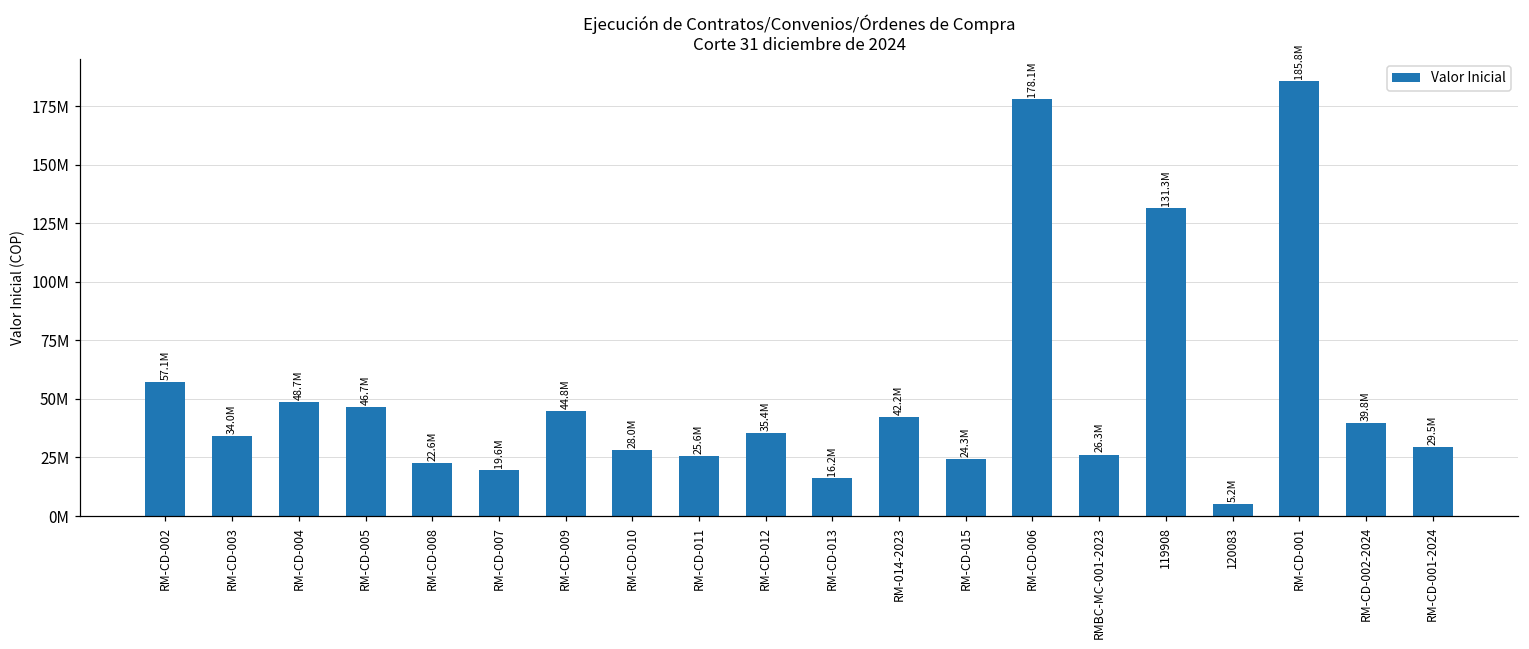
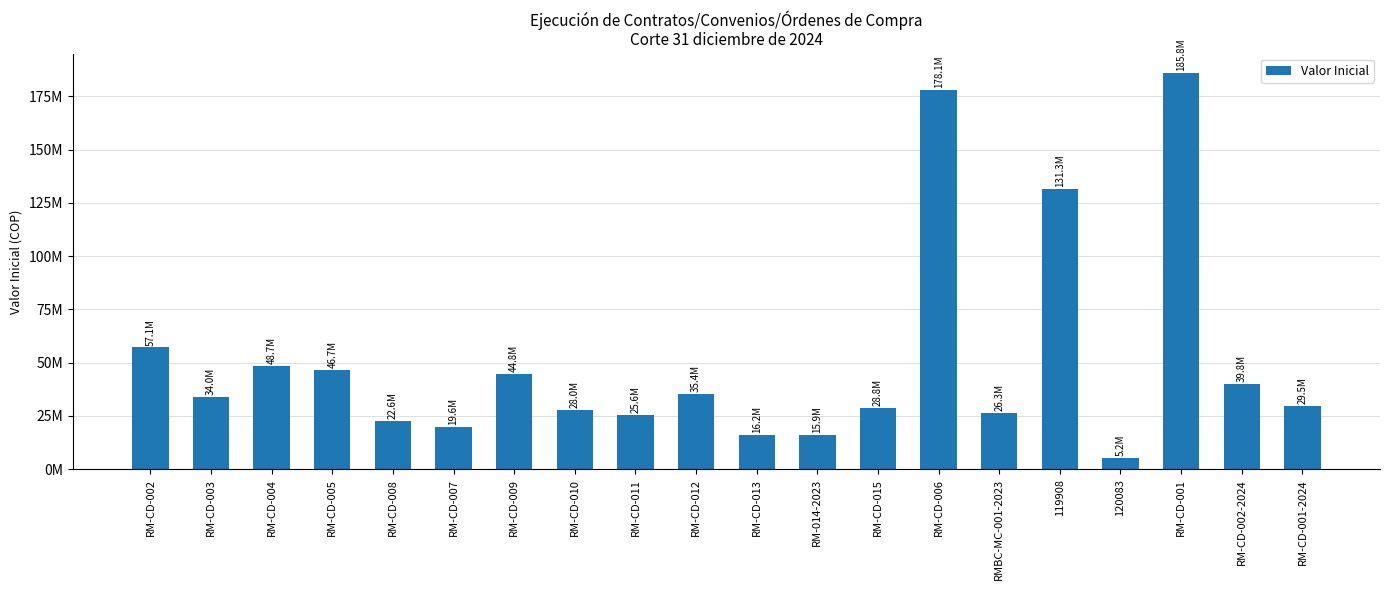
RM-014-2023: 42.2M -> 15.9M
RM-CD-015: 24.3M -> 28.8M
